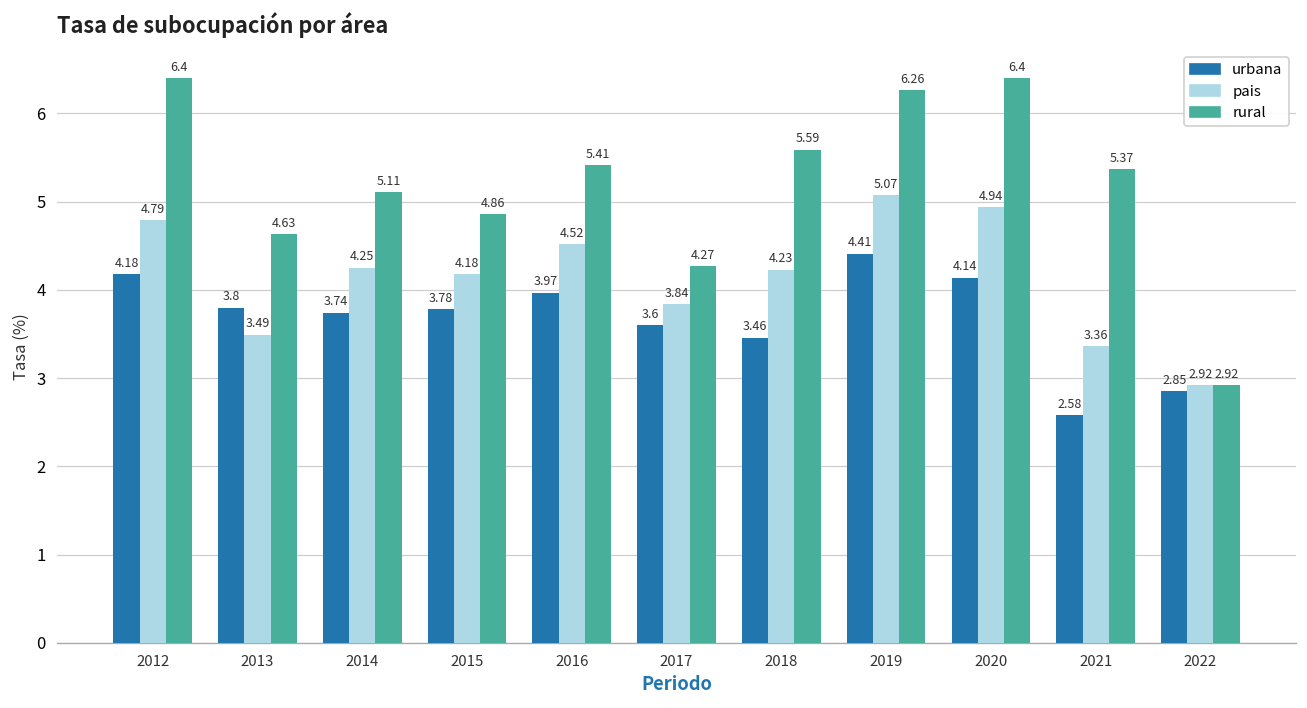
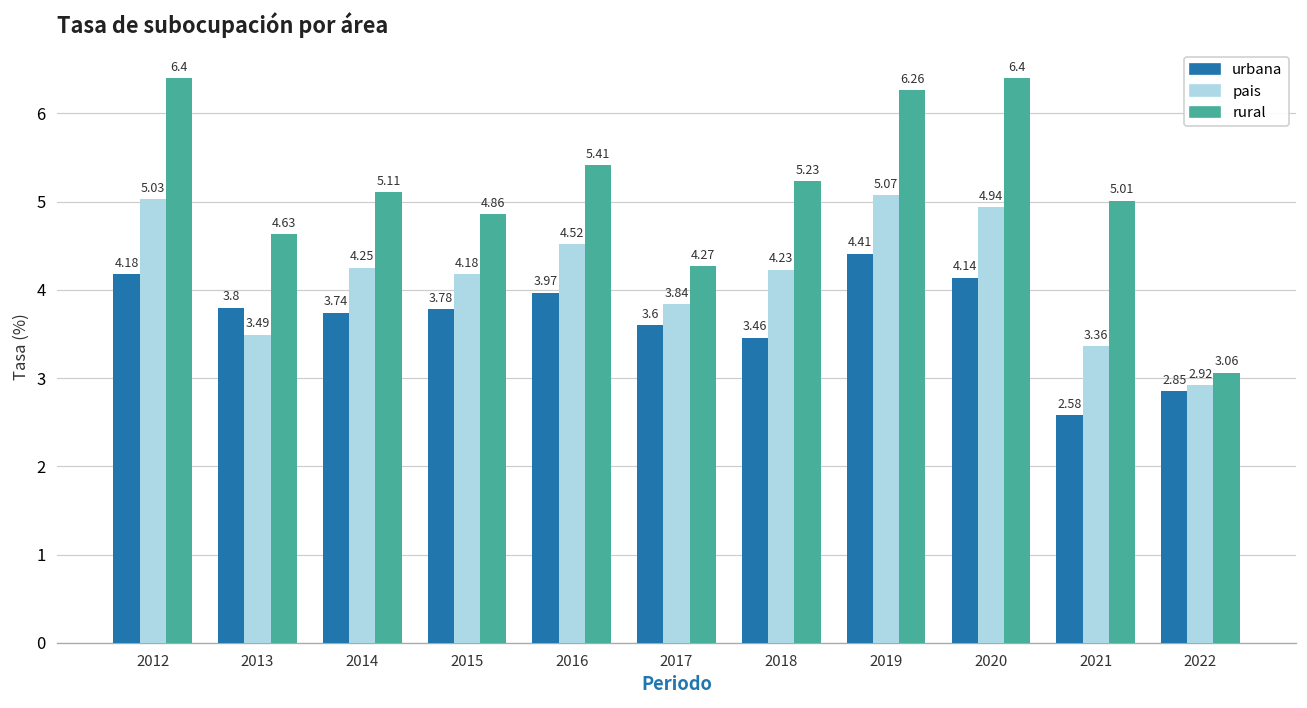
pais, 2012: 4.79 -> 5.03
rural, 2018: 5.59 -> 5.23
rural, 2021: 5.37 -> 5.01
rural, 2022: 2.92 -> 3.06
